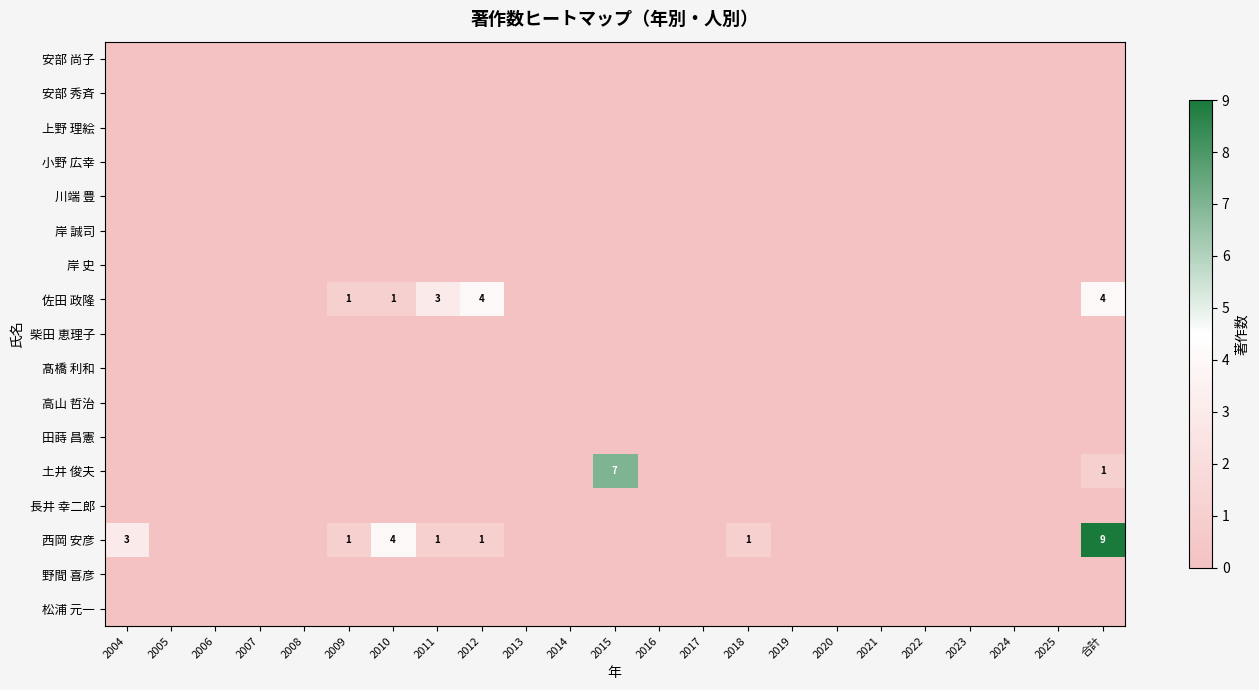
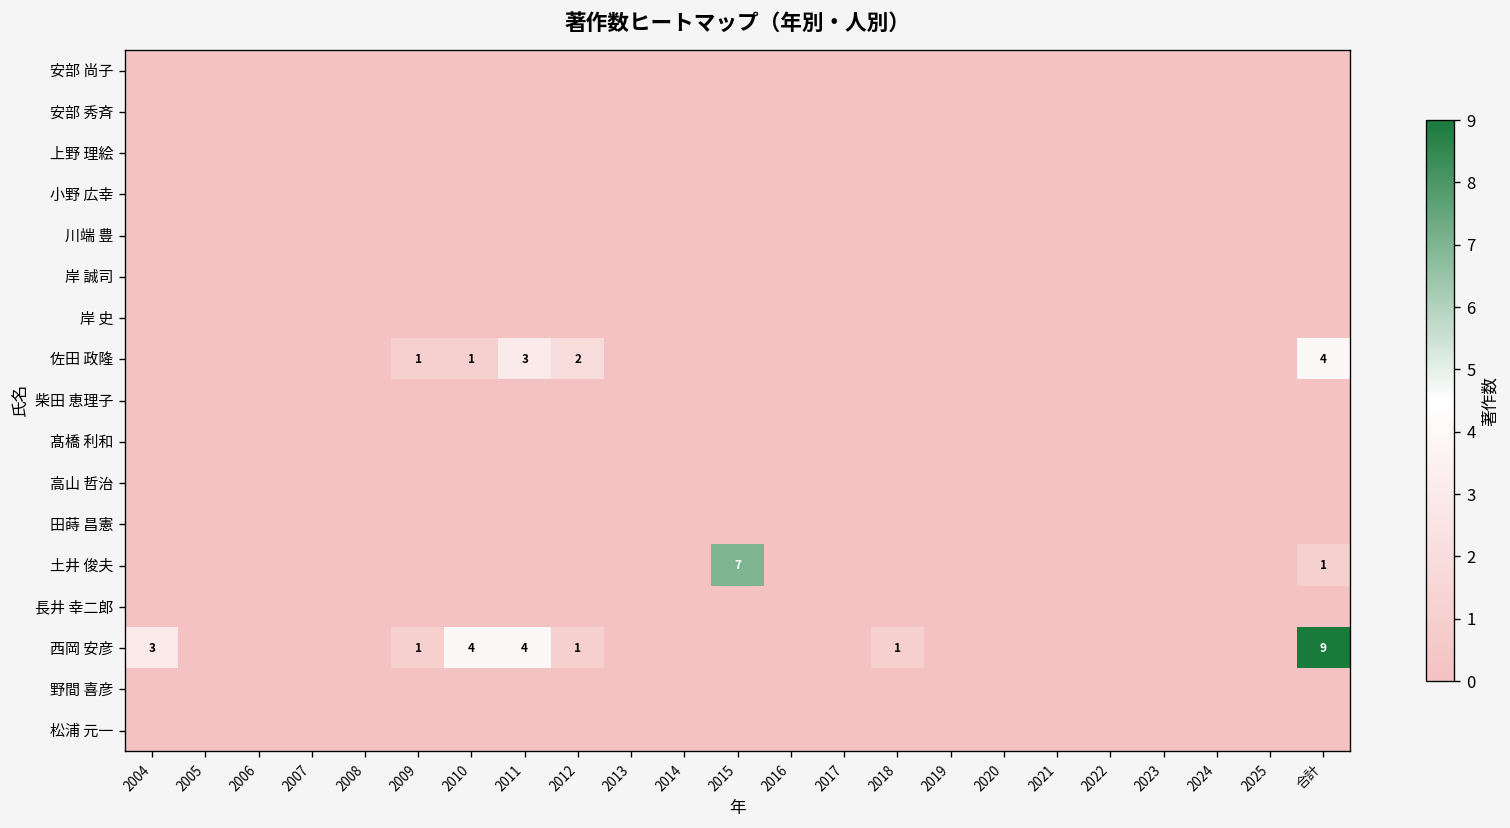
佐田 政隆, 2012: 4 -> 2
西岡 安彦, 2011: 1 -> 4
